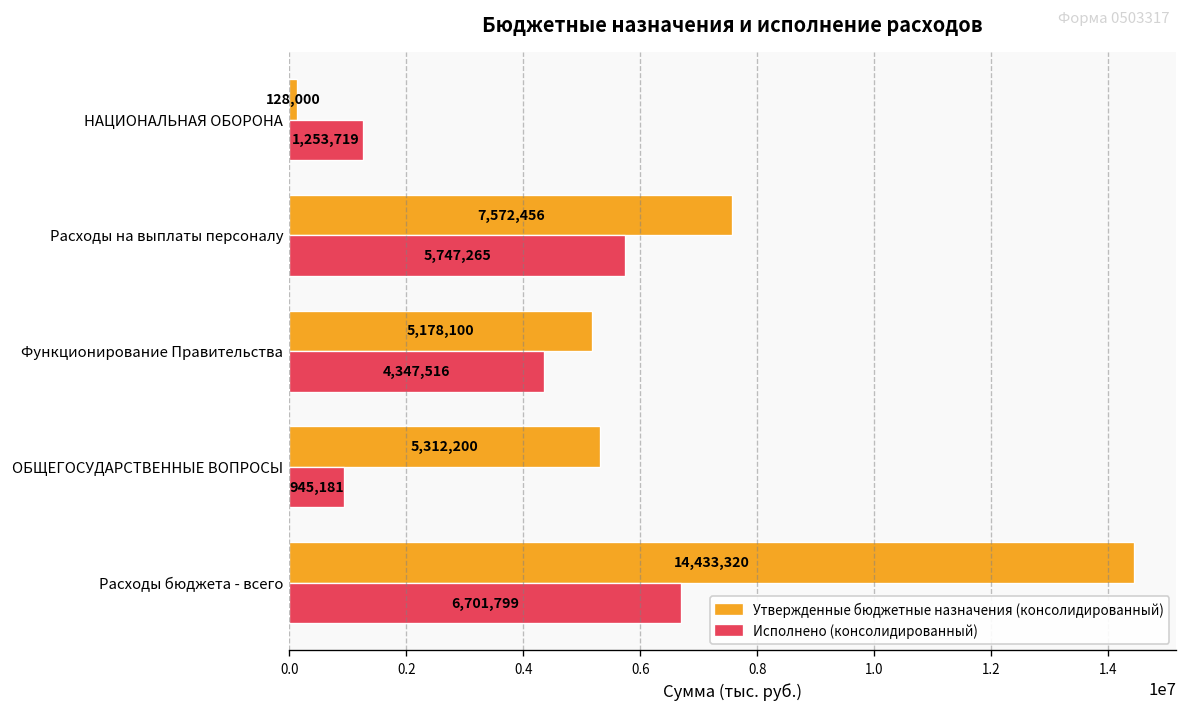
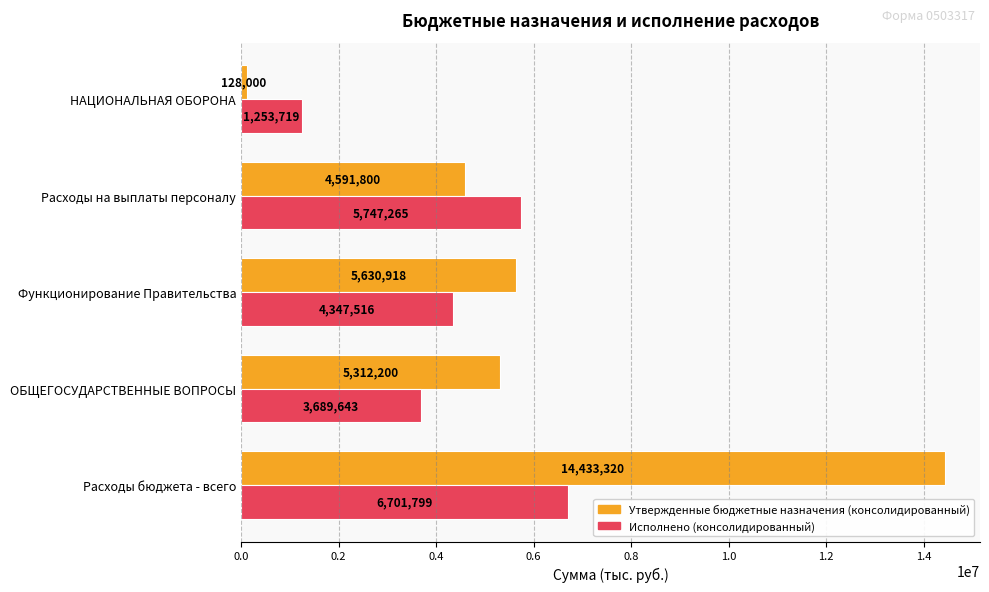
Утвержденные бюджетные назначения (консолидированный), Расходы на выплаты персоналу: 7,572,456 -> 4,591,800
Утвержденные бюджетные назначения (консолидированный), Функционирование Правительства: 5,178,100 -> 5,630,918
Исполнено (консолидированный), ОБЩЕГОСУДАРСТВЕННЫЕ ВОПРОСЫ: 945,181 -> 3,689,643
